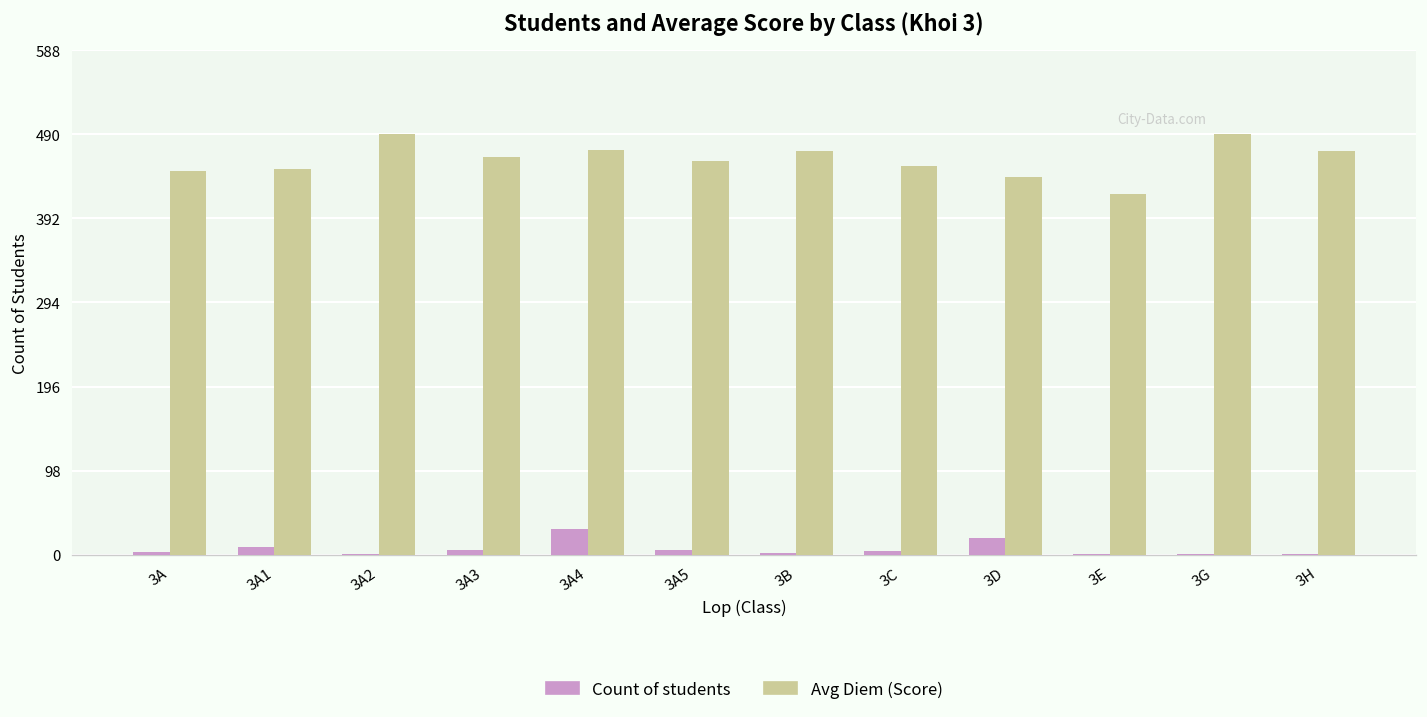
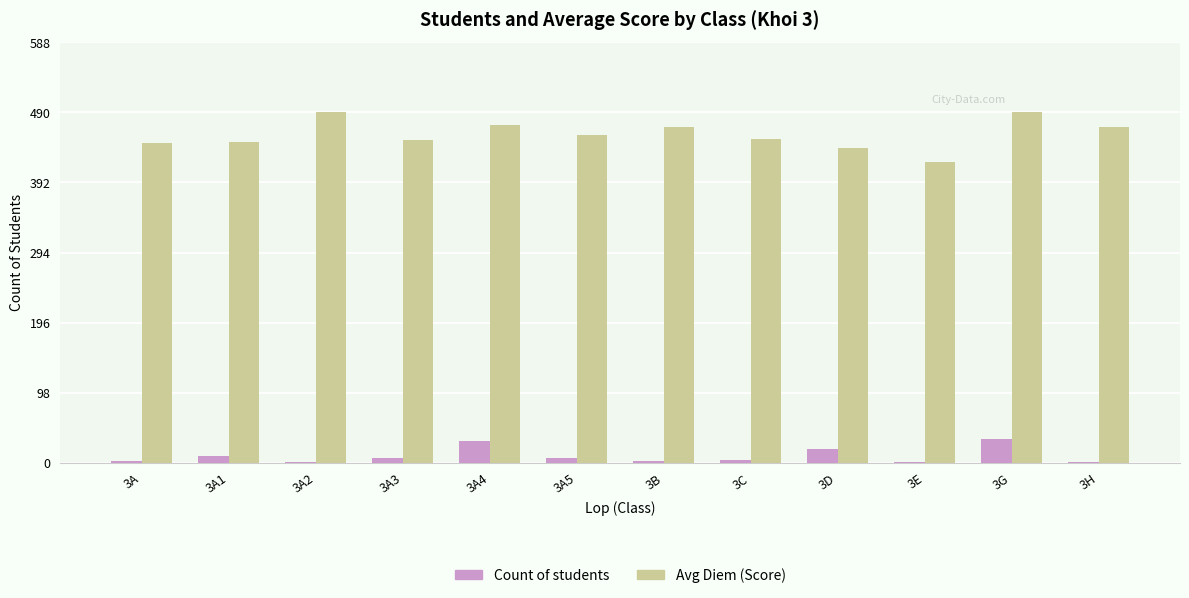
Avg Diem (Score), 3A3: 460 -> 450
Count of students, 3G: 0 -> 30
